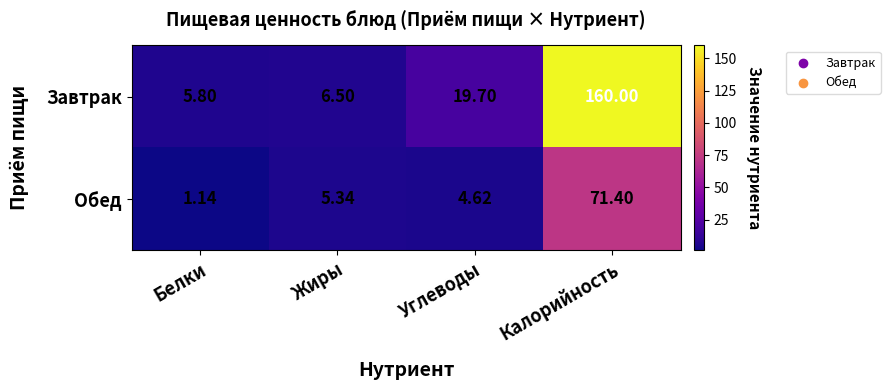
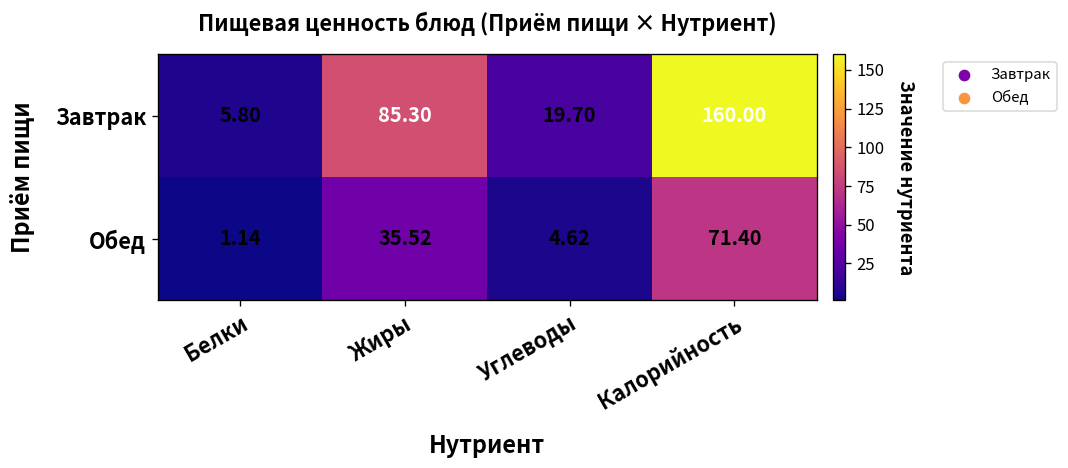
Завтрак, Жиры: 6.50 -> 85.30
Обед, Жиры: 5.34 -> 35.52
